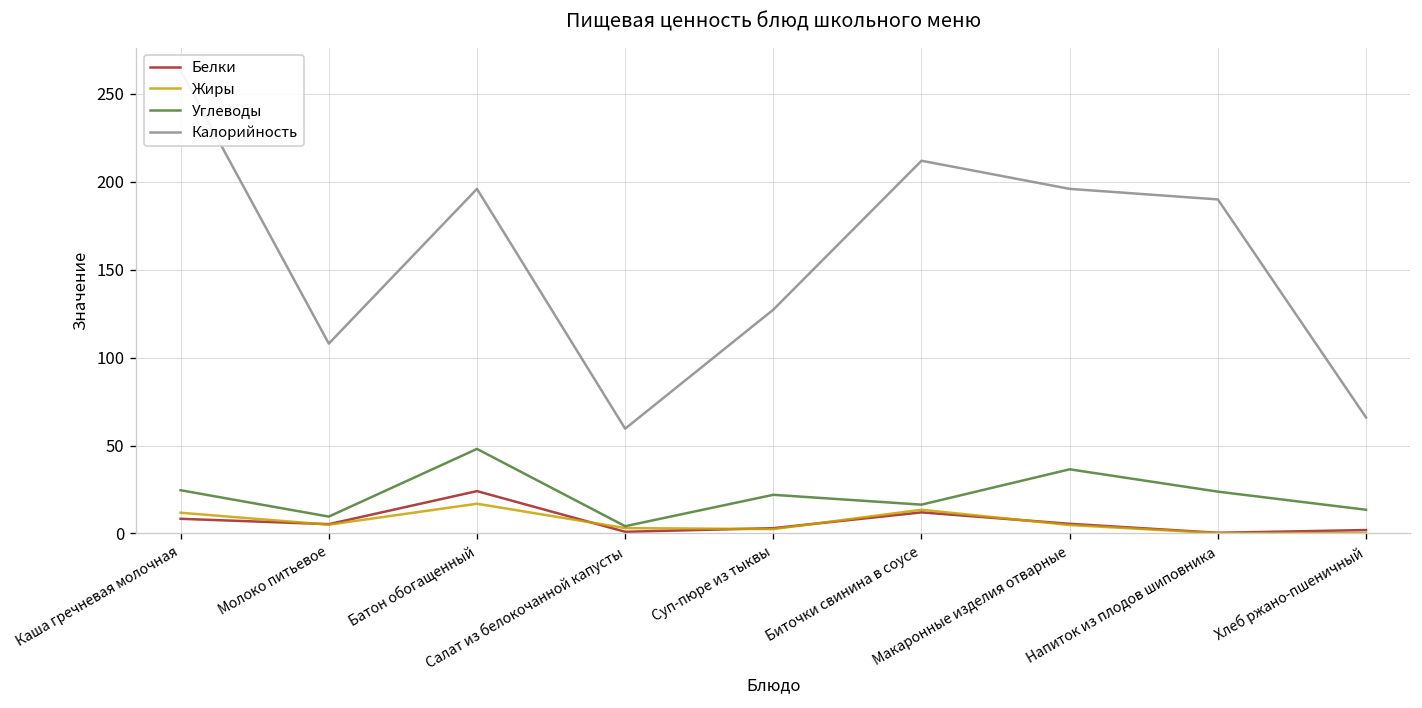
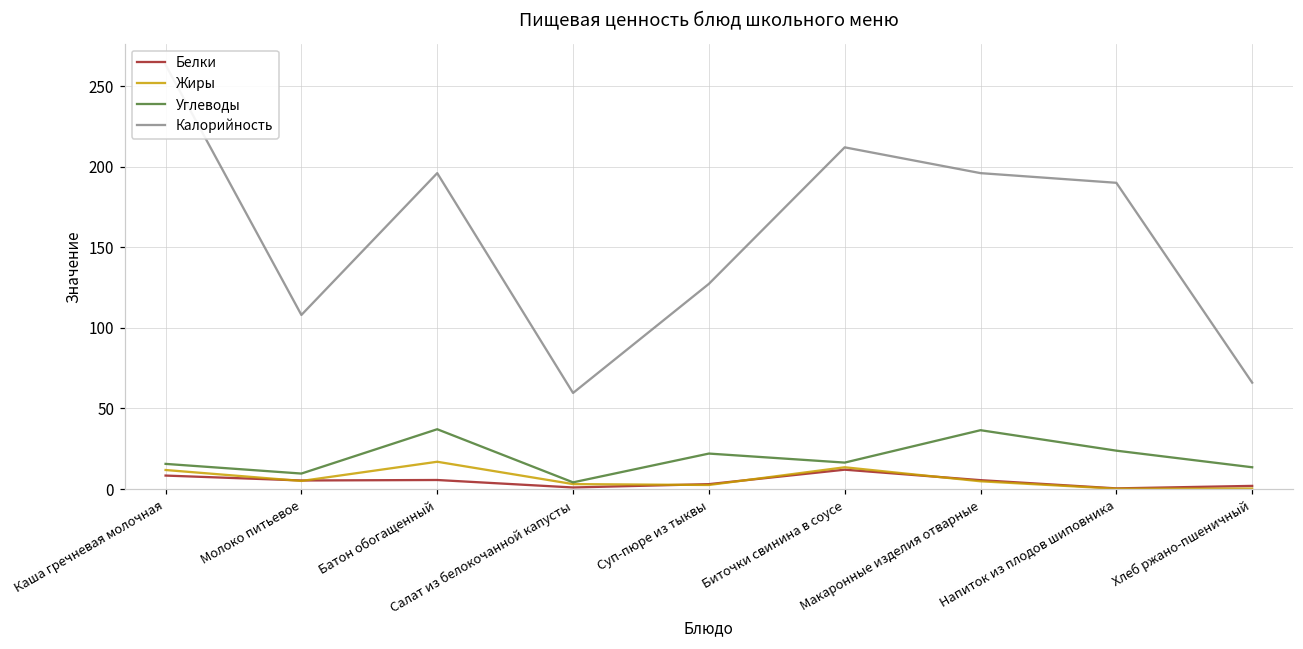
Углеводы, Каша гречневая молочная: 25 -> 16
Белки, Батон обогащенный: 24 -> 6
Углеводы, Батон обогащенный: 48 -> 37
